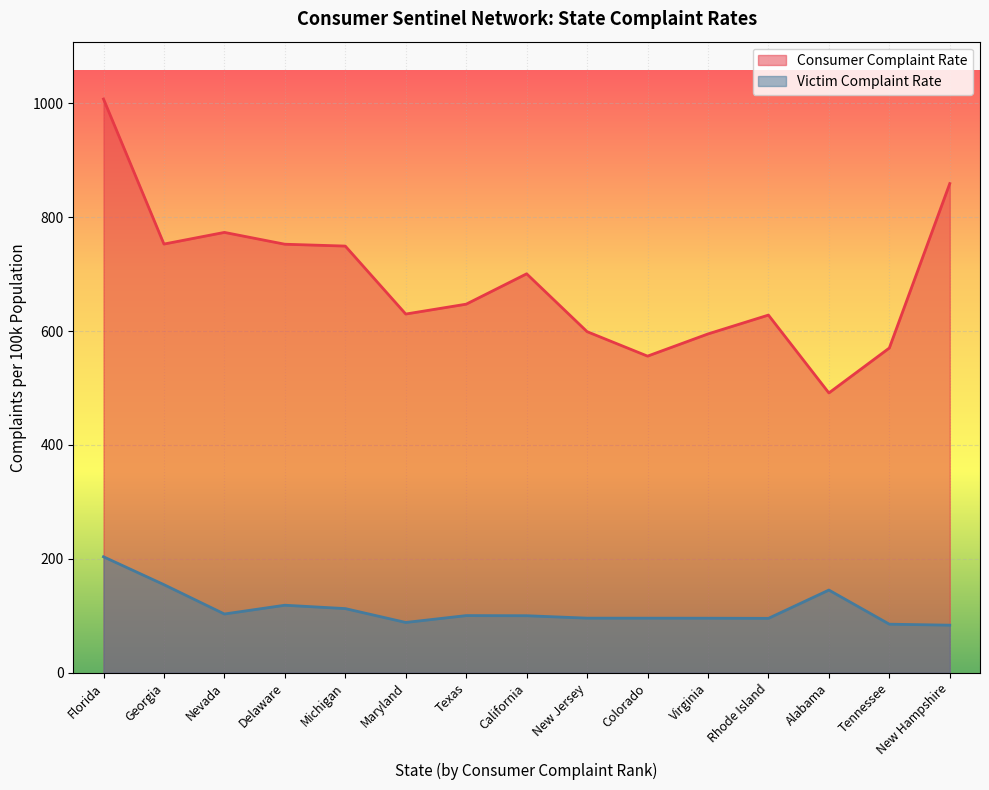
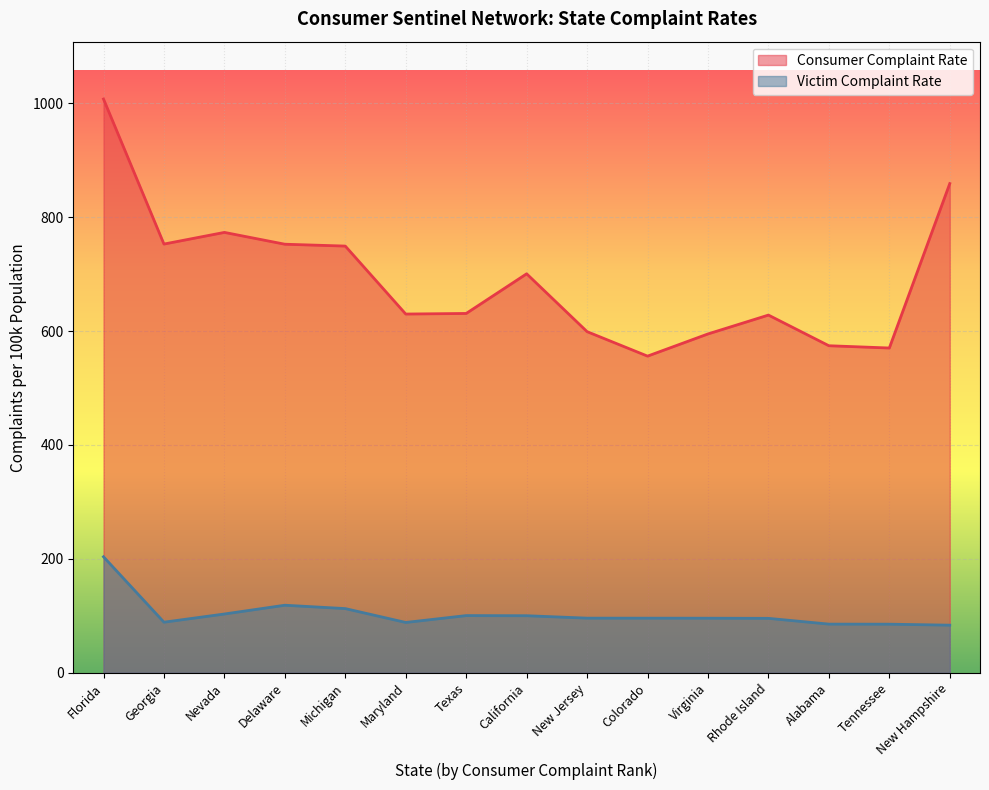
Victim Complaint Rate, Georgia: 150 -> 90
Consumer Complaint Rate, Texas: 650 -> 630
Consumer Complaint Rate, Alabama: 490 -> 570
Victim Complaint Rate, Alabama: 150 -> 90
